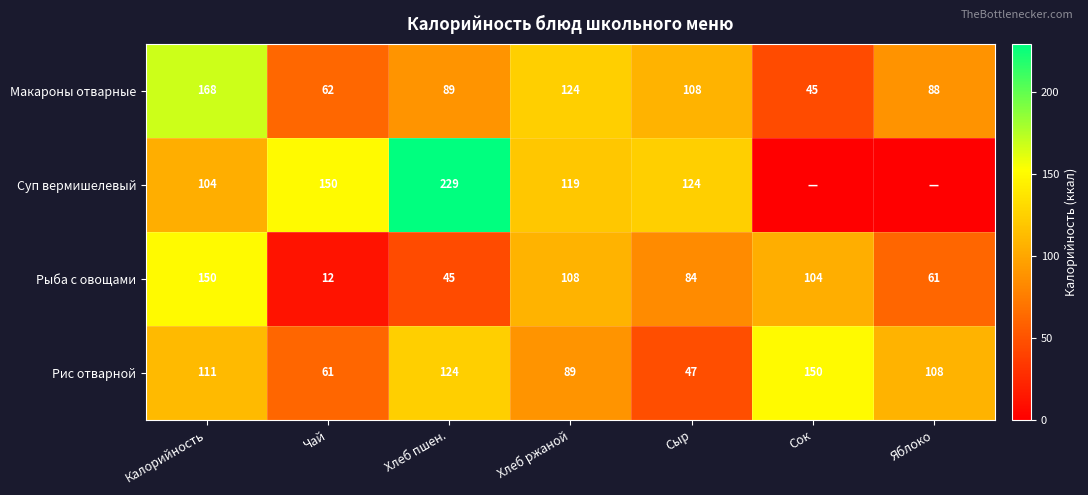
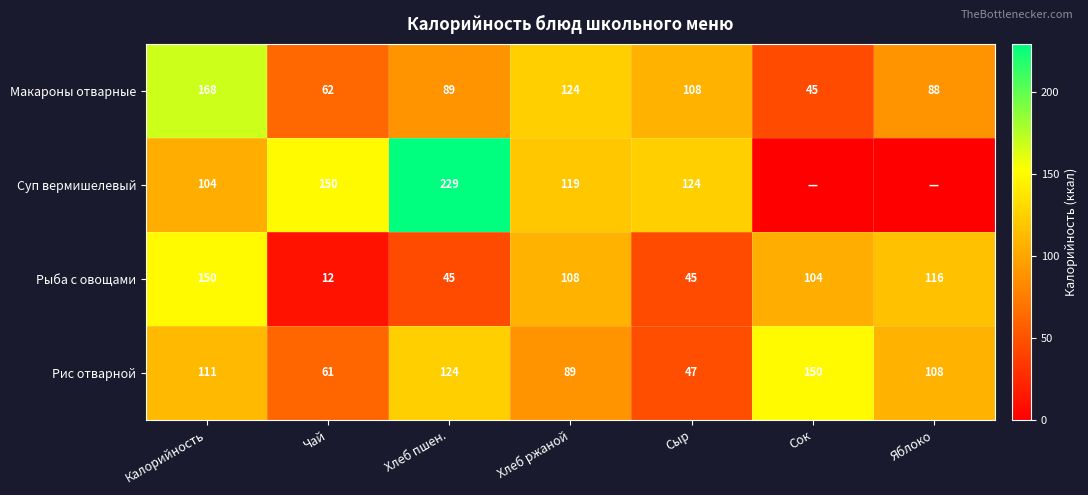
Рыба с овощами, Сыр: 84 -> 45
Рыба с овощами, Яблоко: 61 -> 116
